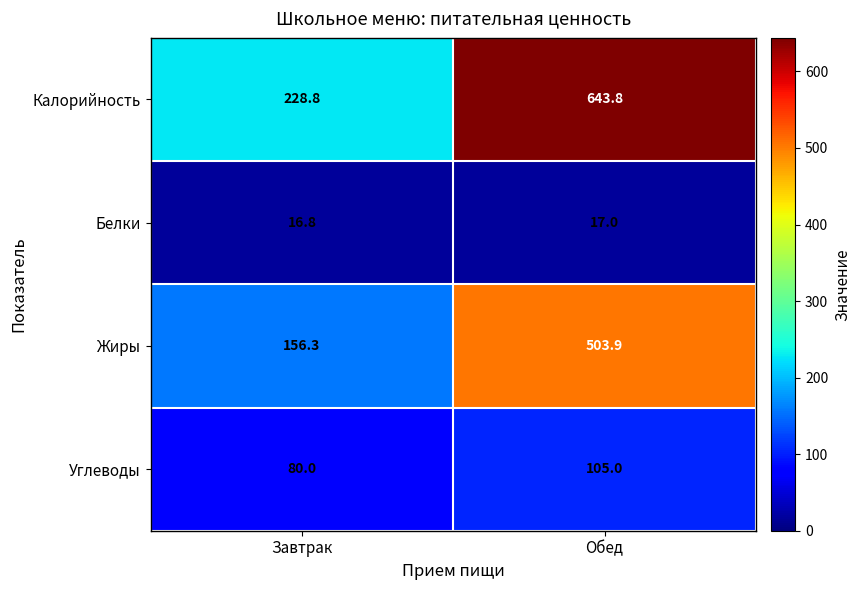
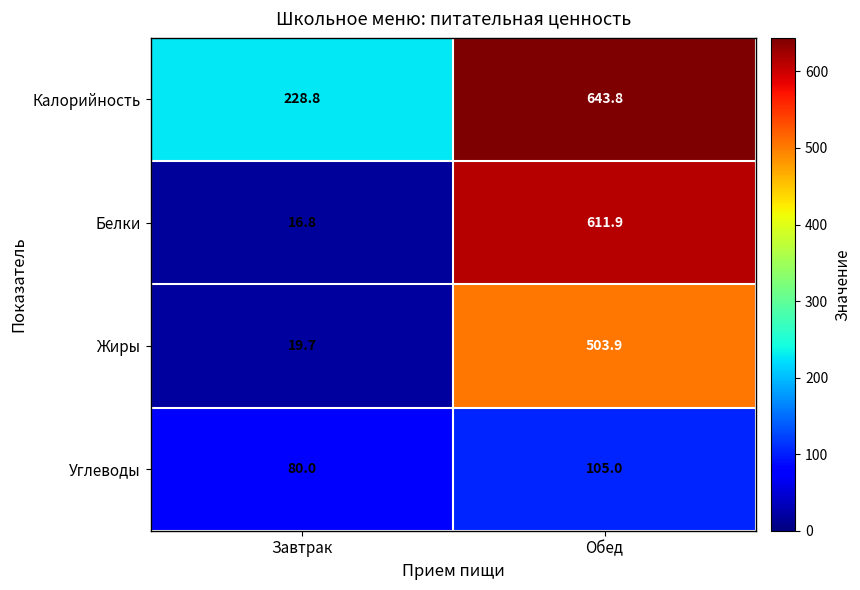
Белки, Обед: 17.0 -> 611.9
Жиры, Завтрак: 156.3 -> 19.7
